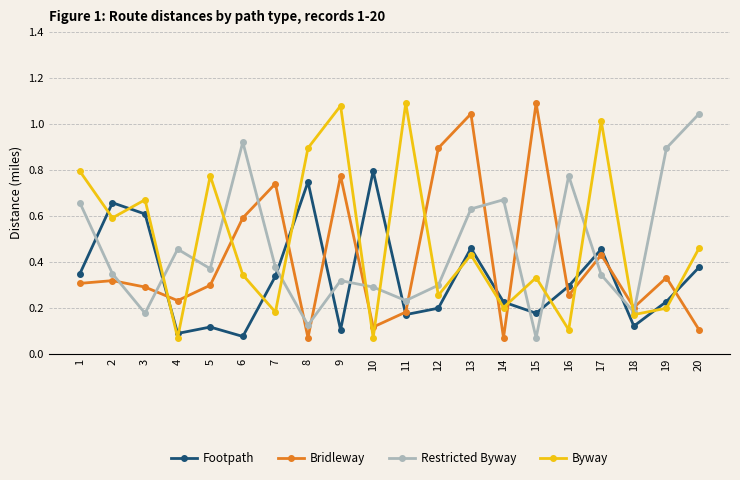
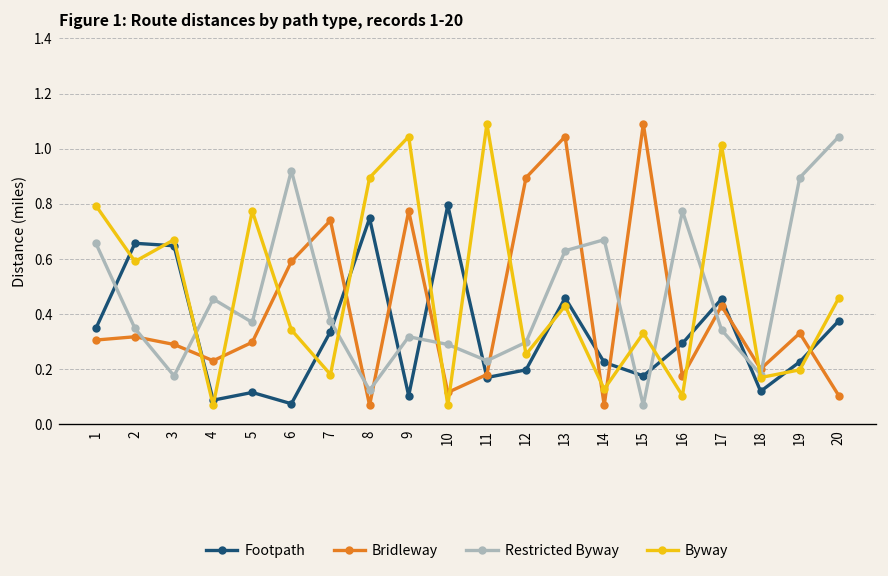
Footpath, 3: 0.61 -> 0.65
Byway, 9: 1.08 -> 1.04
Byway, 14: 0.20 -> 0.13
Bridleway, 16: 0.25 -> 0.17
